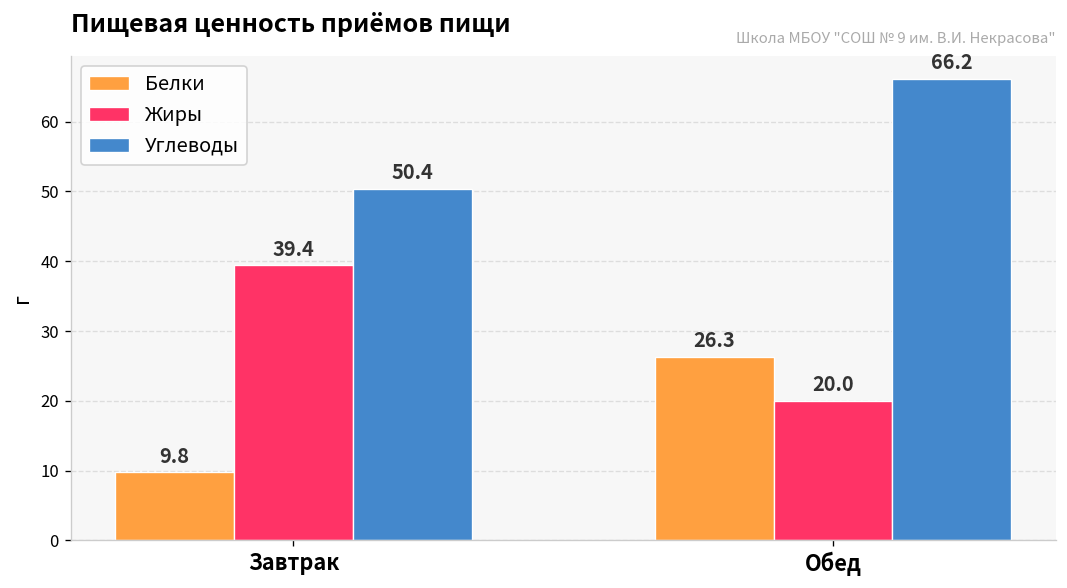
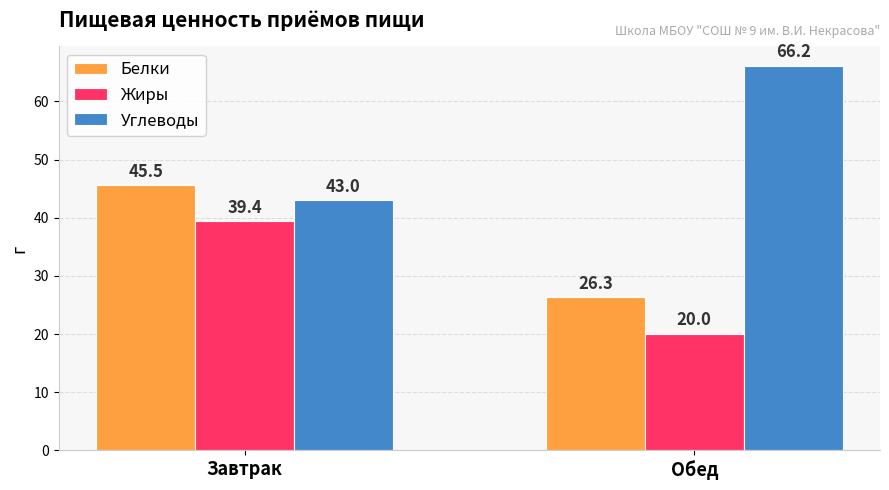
Белки, Завтрак: 9.8 -> 45.5
Углеводы, Завтрак: 50.4 -> 43.0
